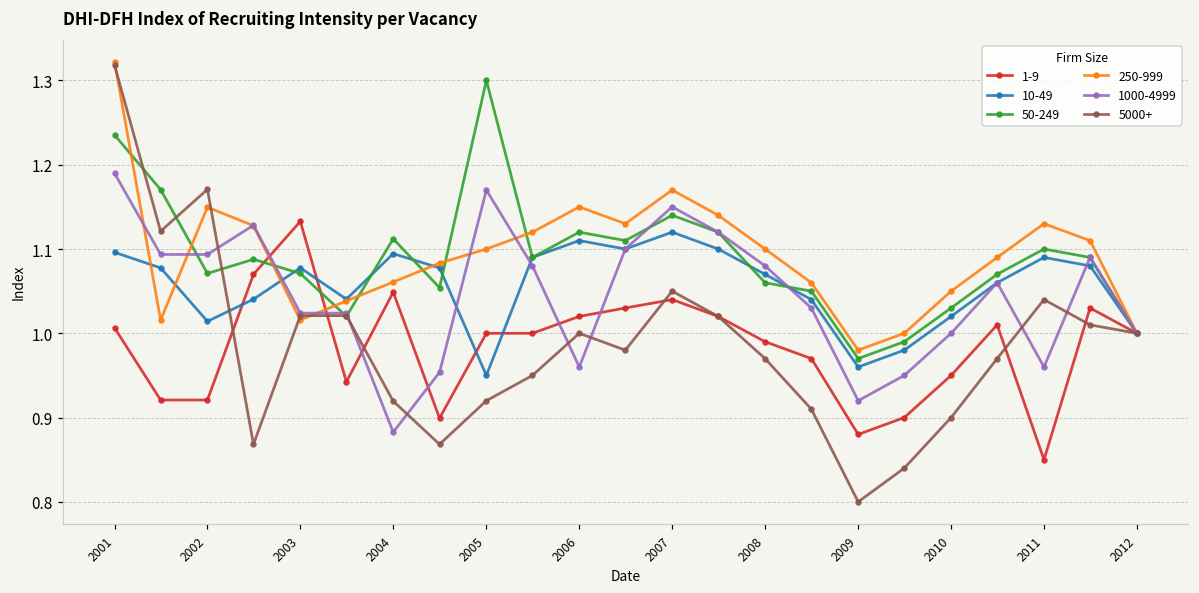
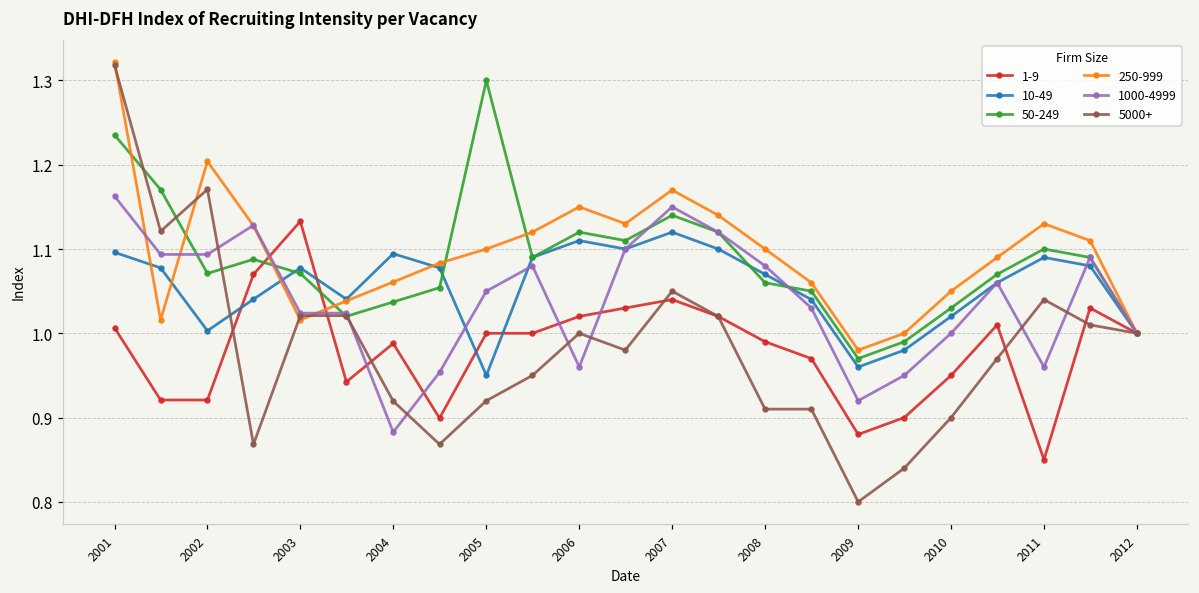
1000-4999, 2001: 1.19 -> 1.16
10-49, 2002: 1.01 -> 1.00
250-999, 2002: 1.15 -> 1.20
1-9, 2004: 1.05 -> 0.99
50-249, 2004: 1.11 -> 1.04
1000-4999, 2005: 1.17 -> 1.05
5000+, 2008: 0.97 -> 0.91
